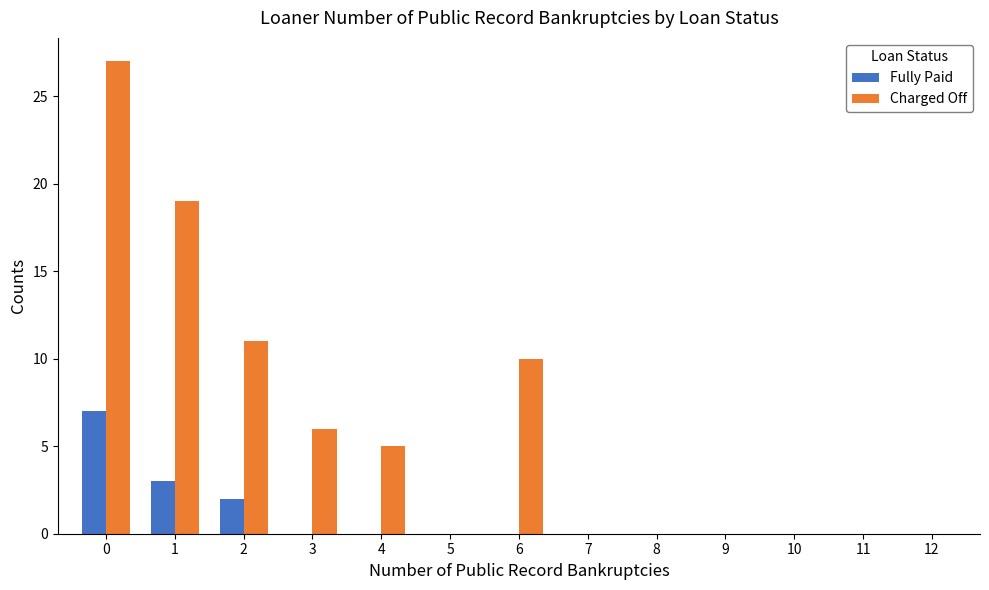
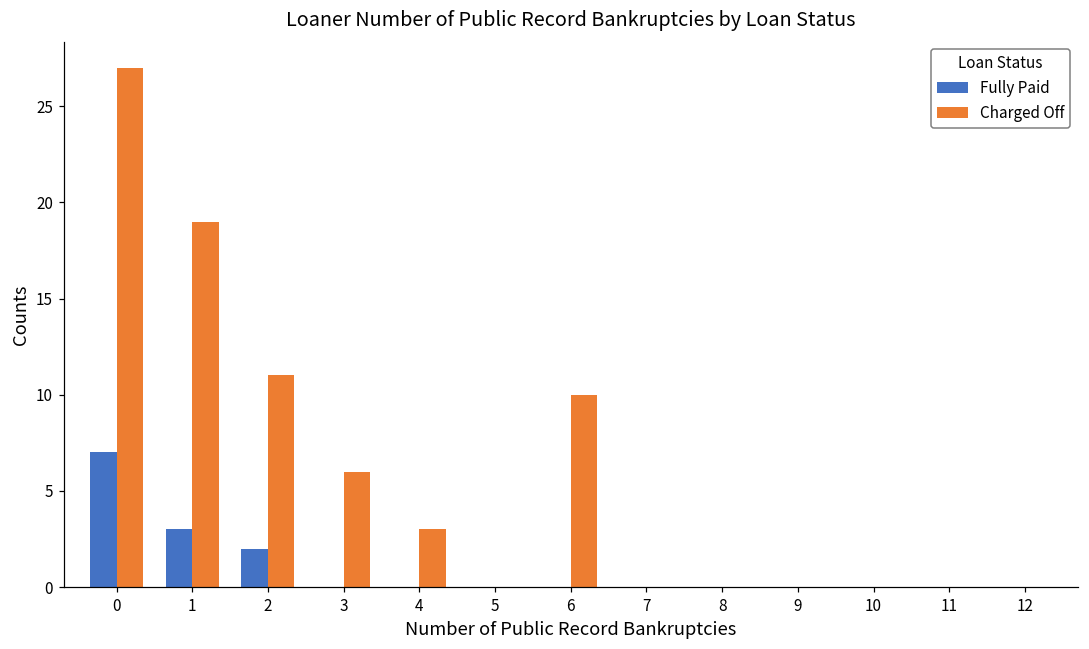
Charged Off, 4: 5 -> 3
